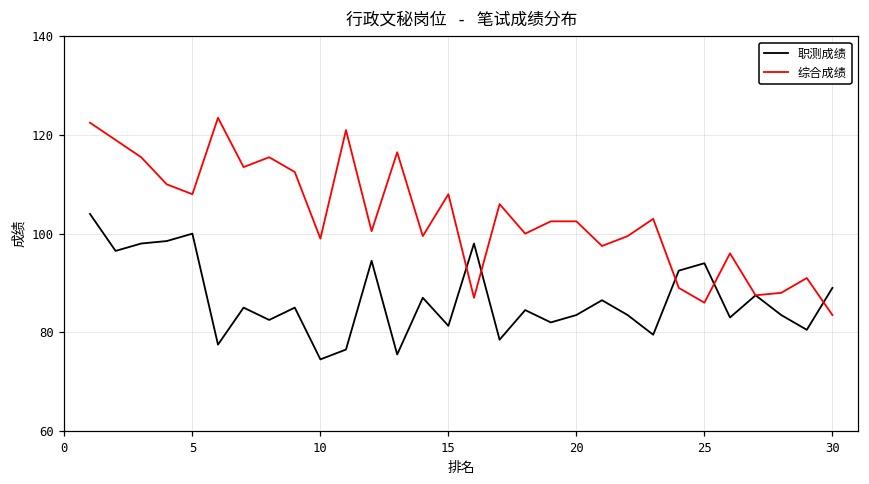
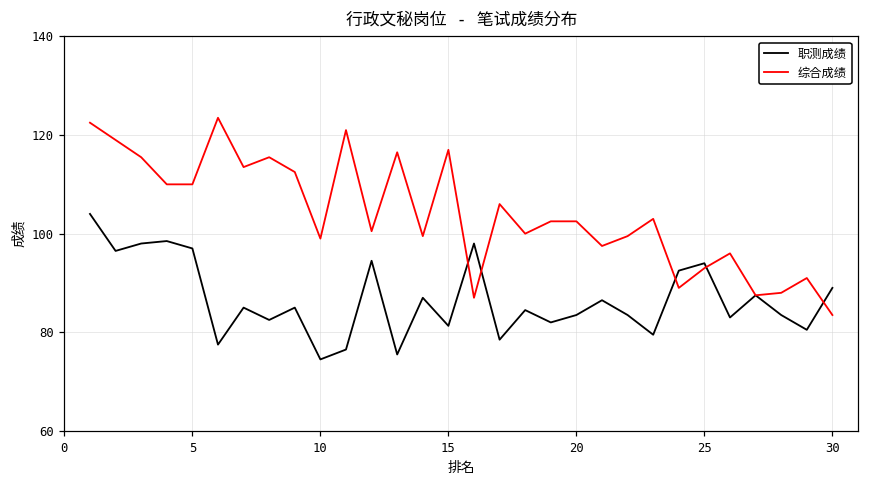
职测成绩, 5: 100 -> 97
综合成绩, 5: 108 -> 110
综合成绩, 15: 108 -> 117
综合成绩, 25: 86 -> 93
